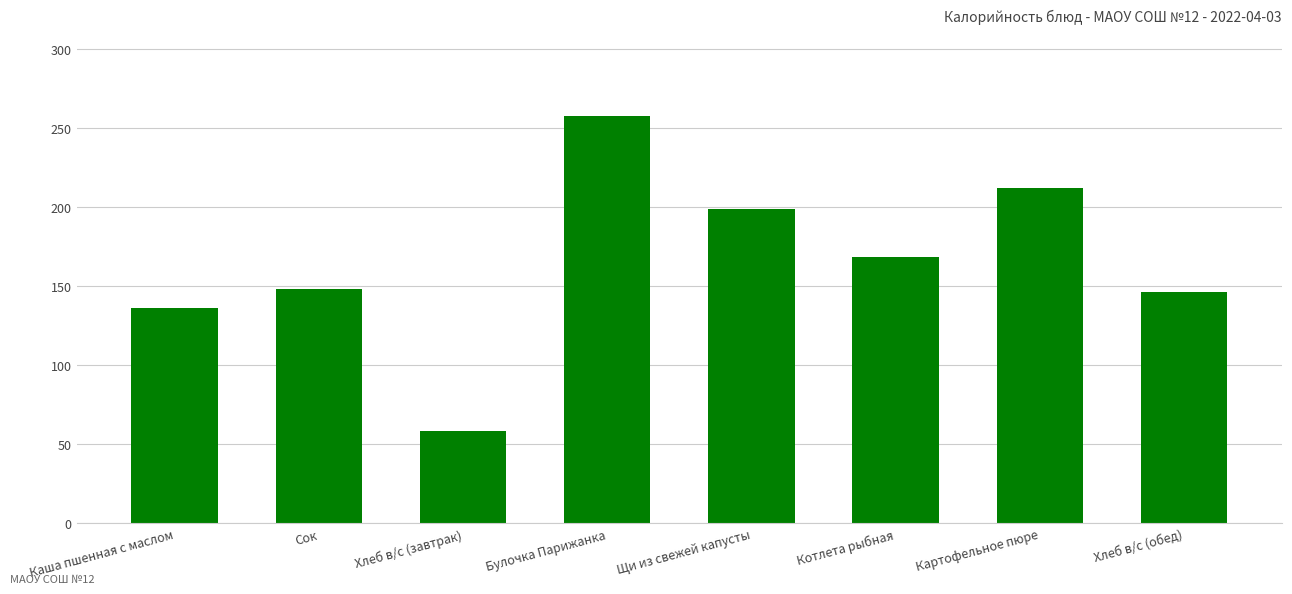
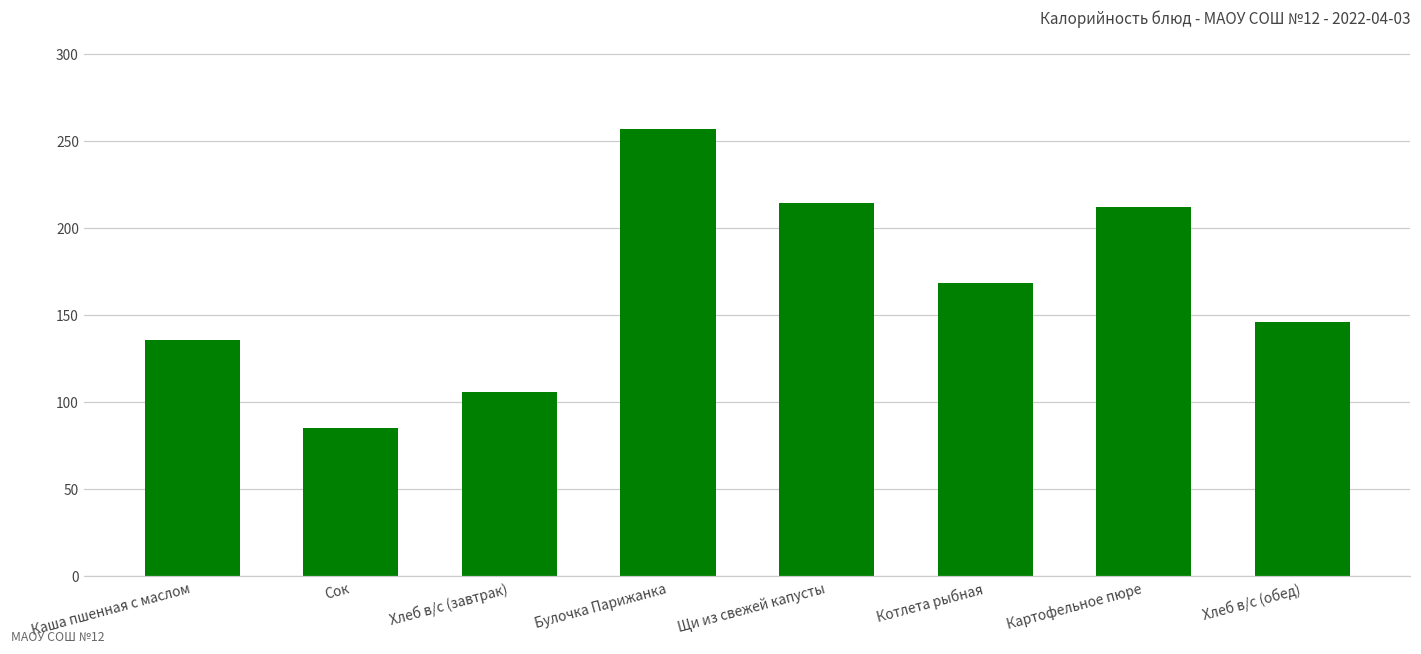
Сок: 148 -> 85
Хлеб в/с (завтрак): 58 -> 106
Щи из свежей капусты: 199 -> 215
